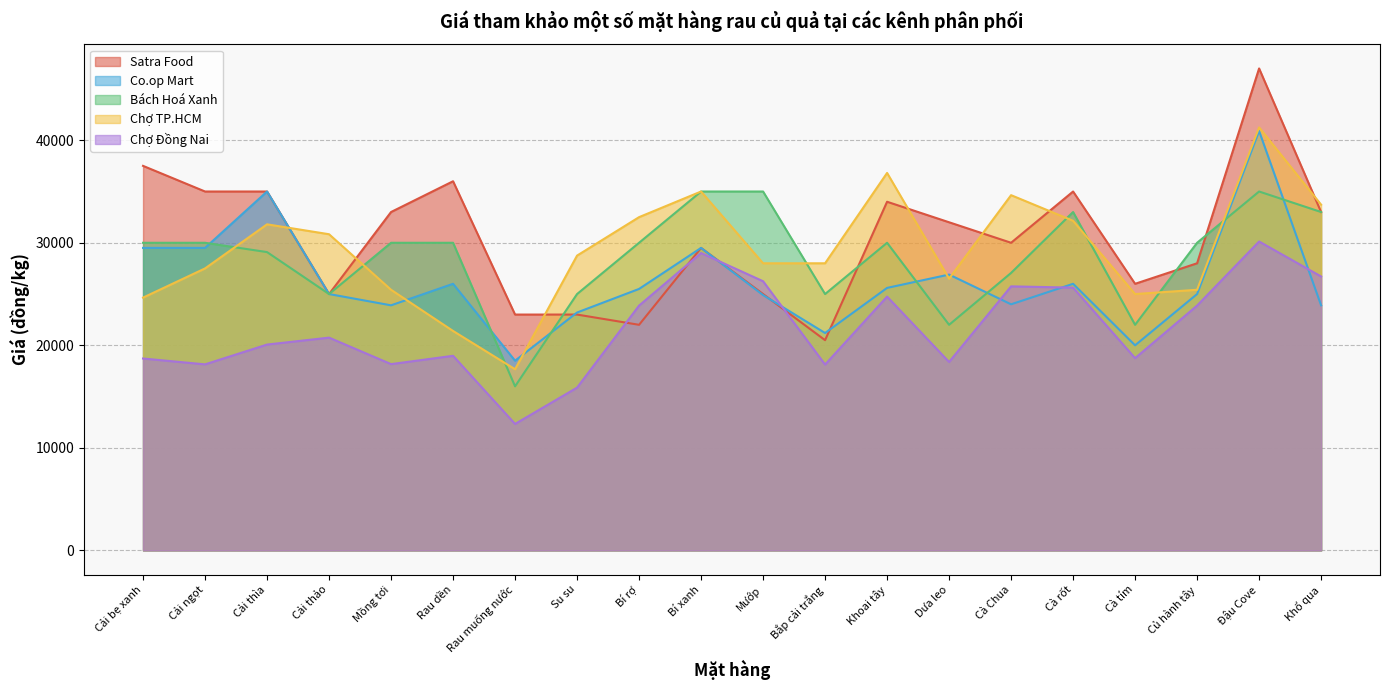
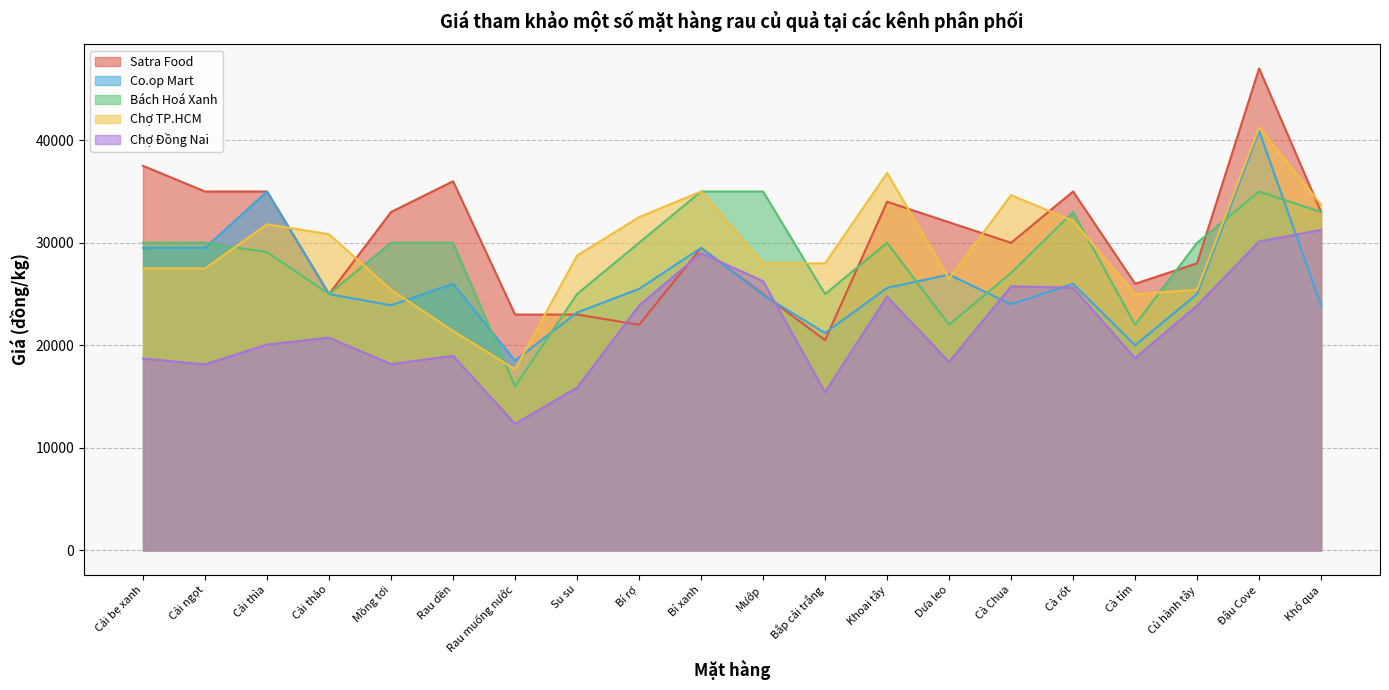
Chợ TP.HCM, Cải bẹ xanh: 24700 -> 27500
Chợ Đồng Nai, Bắp cải trắng: 18100 -> 15400
Chợ Đồng Nai, Khổ qua: 26700 -> 31300
